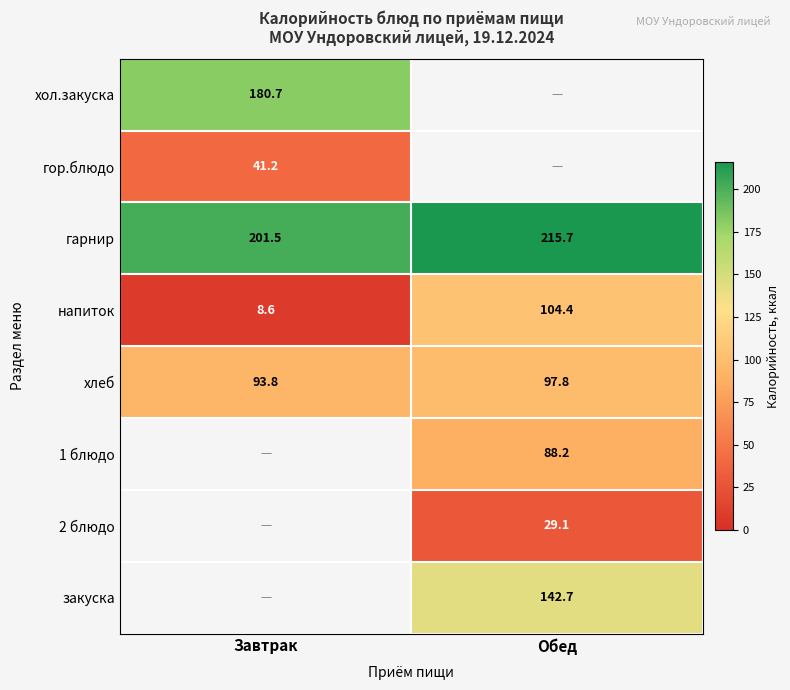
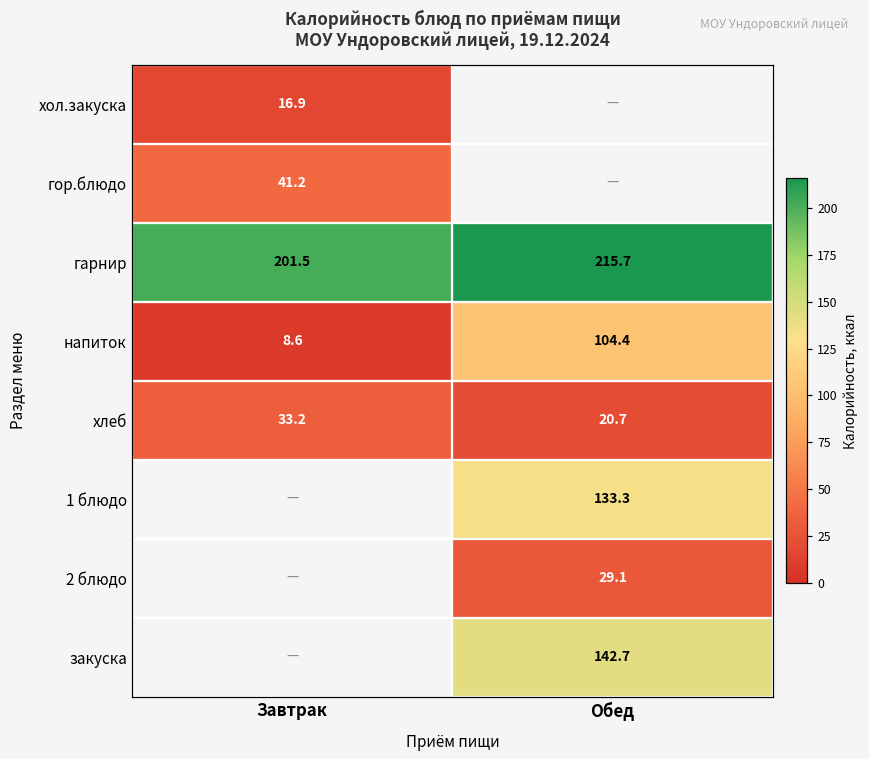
хол.закуска, Завтрак: 180.7 -> 16.9
хлеб, Завтрак: 93.8 -> 33.2
хлеб, Обед: 97.8 -> 20.7
1 блюдо, Обед: 88.2 -> 133.3
